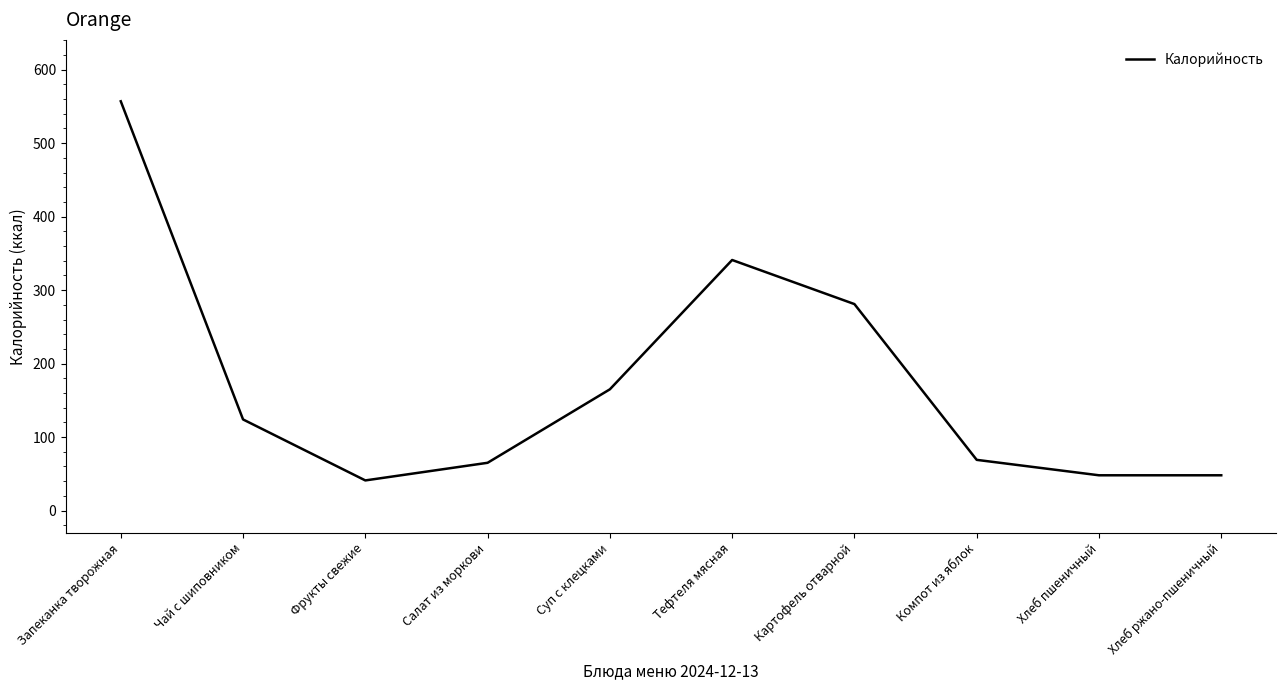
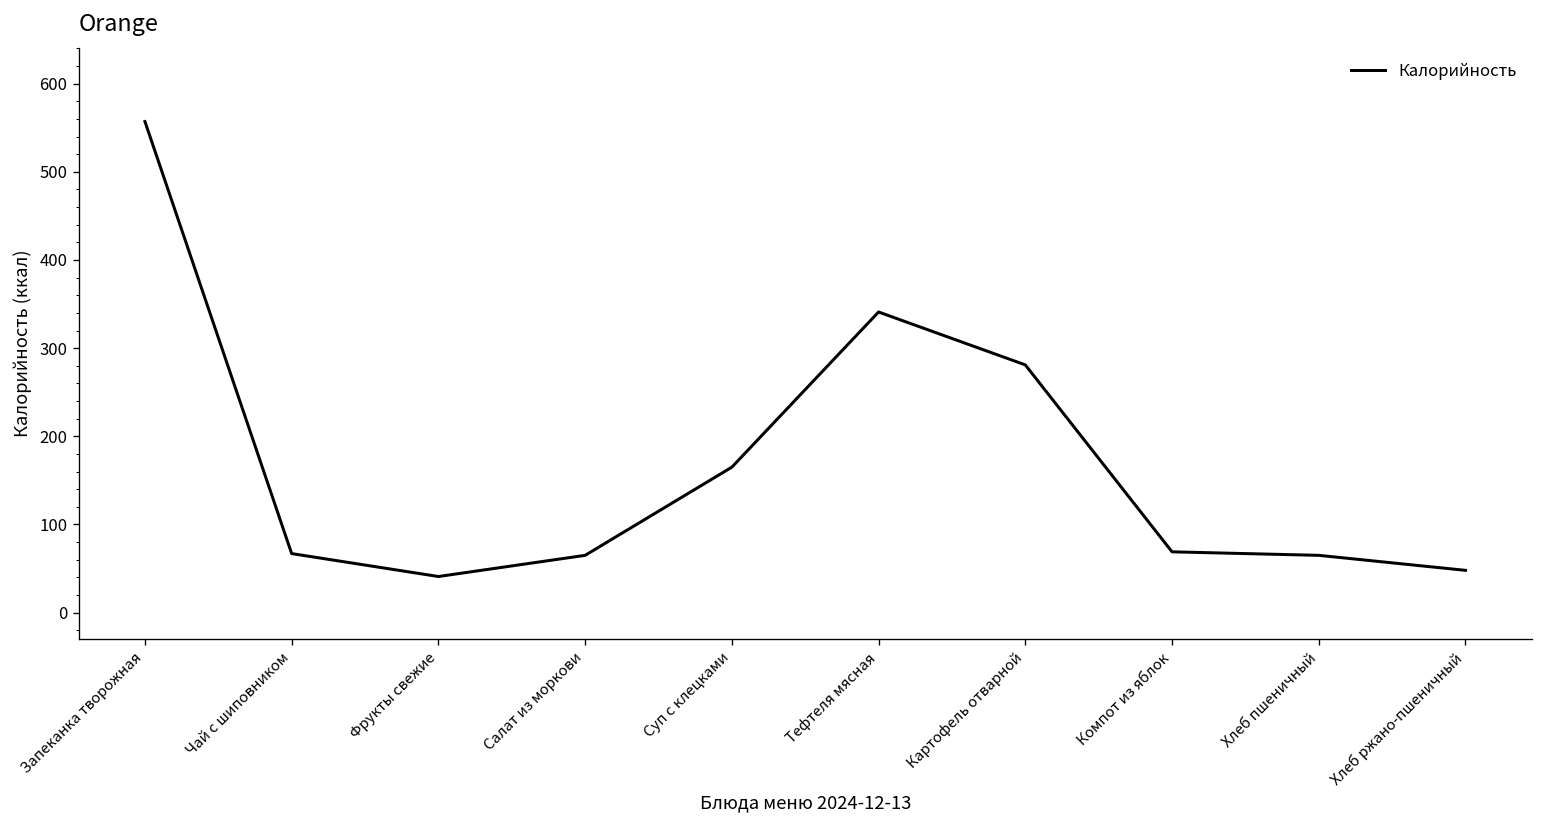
Чай с шиповником: 120 -> 70
Хлеб пшеничный: 50 -> 70
